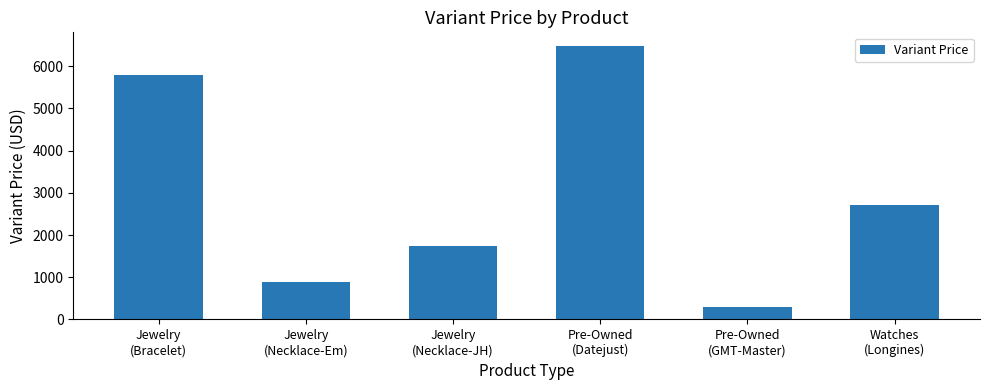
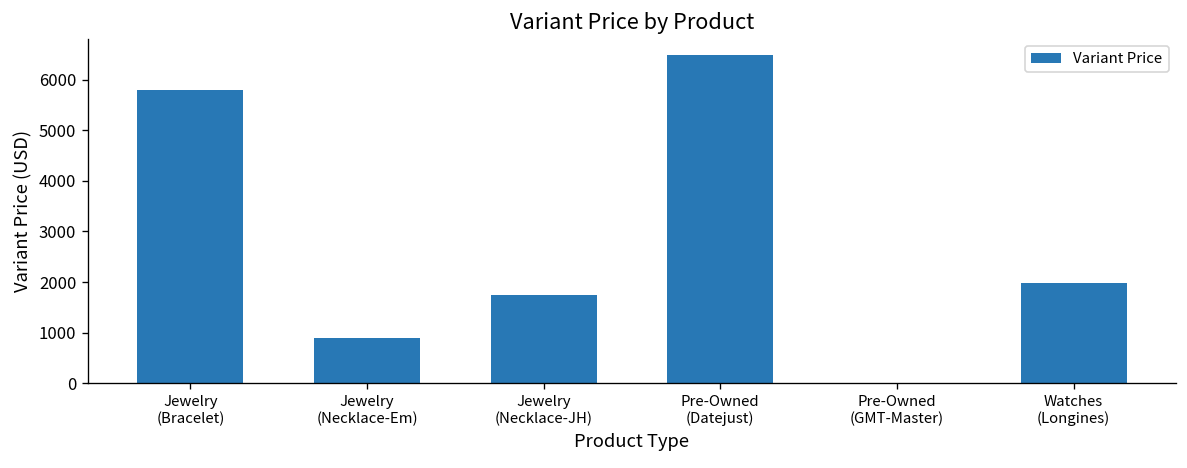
Pre-Owned (GMT-Master): 300 -> 0
Watches (Longines): 2700 -> 2000
